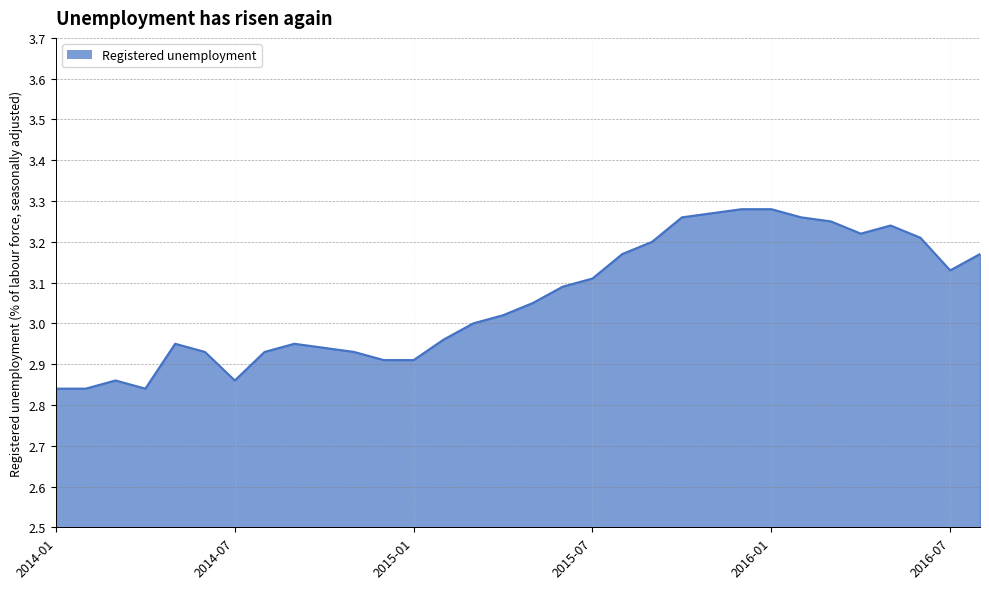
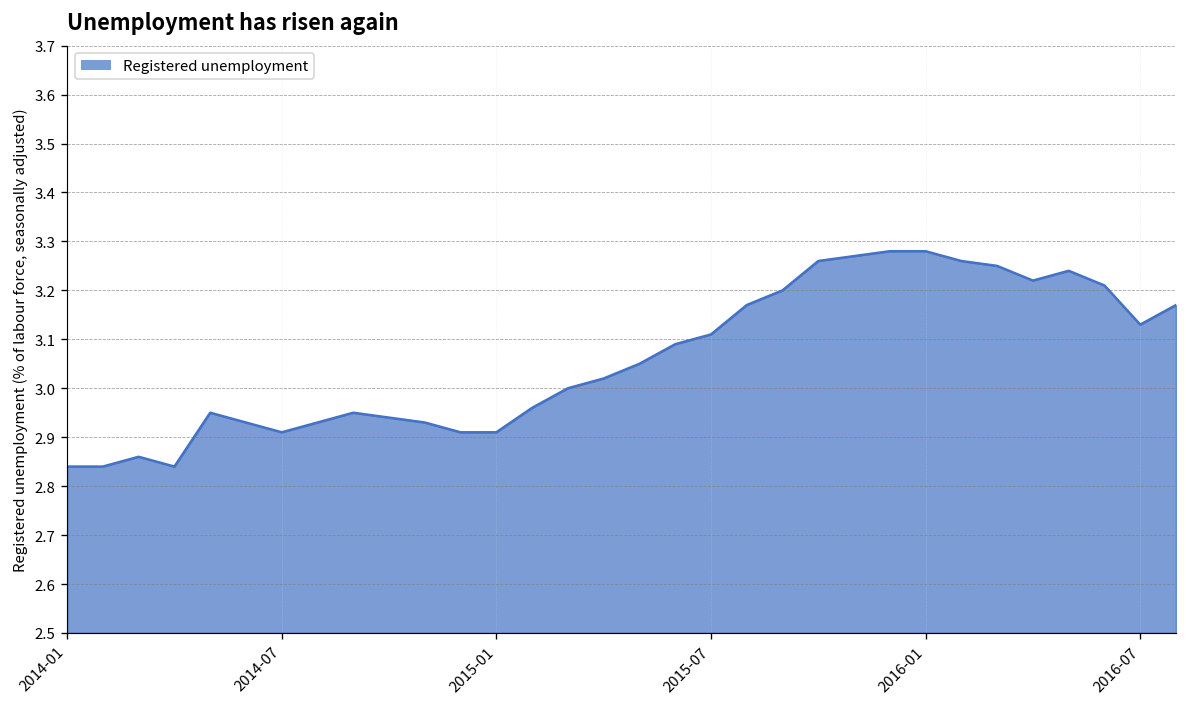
2014-07: 2.86 -> 2.91
